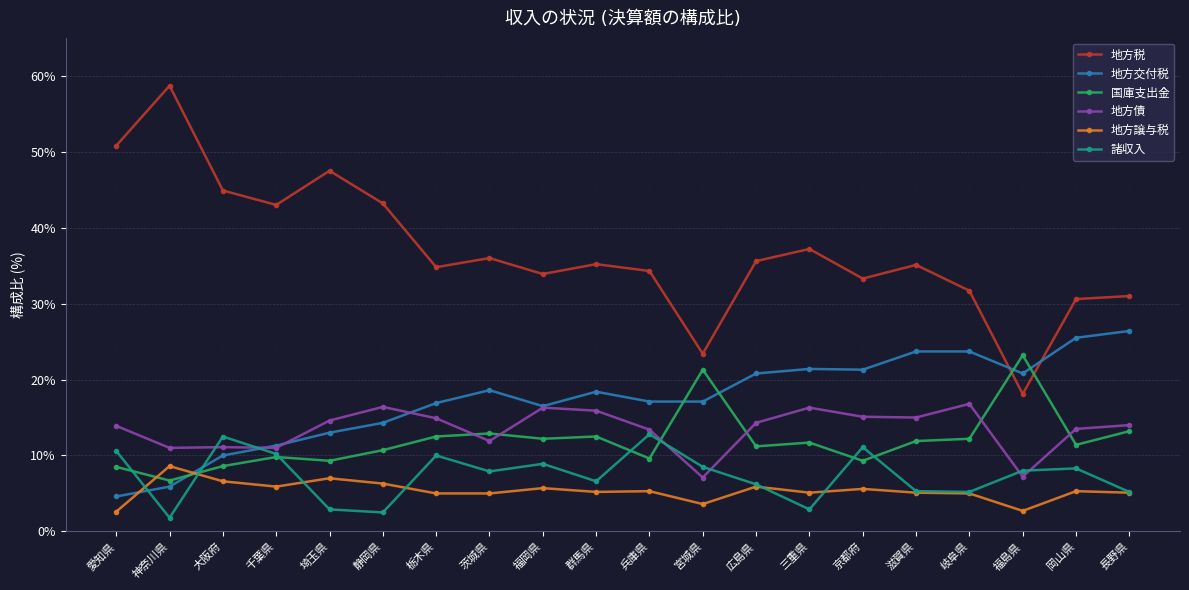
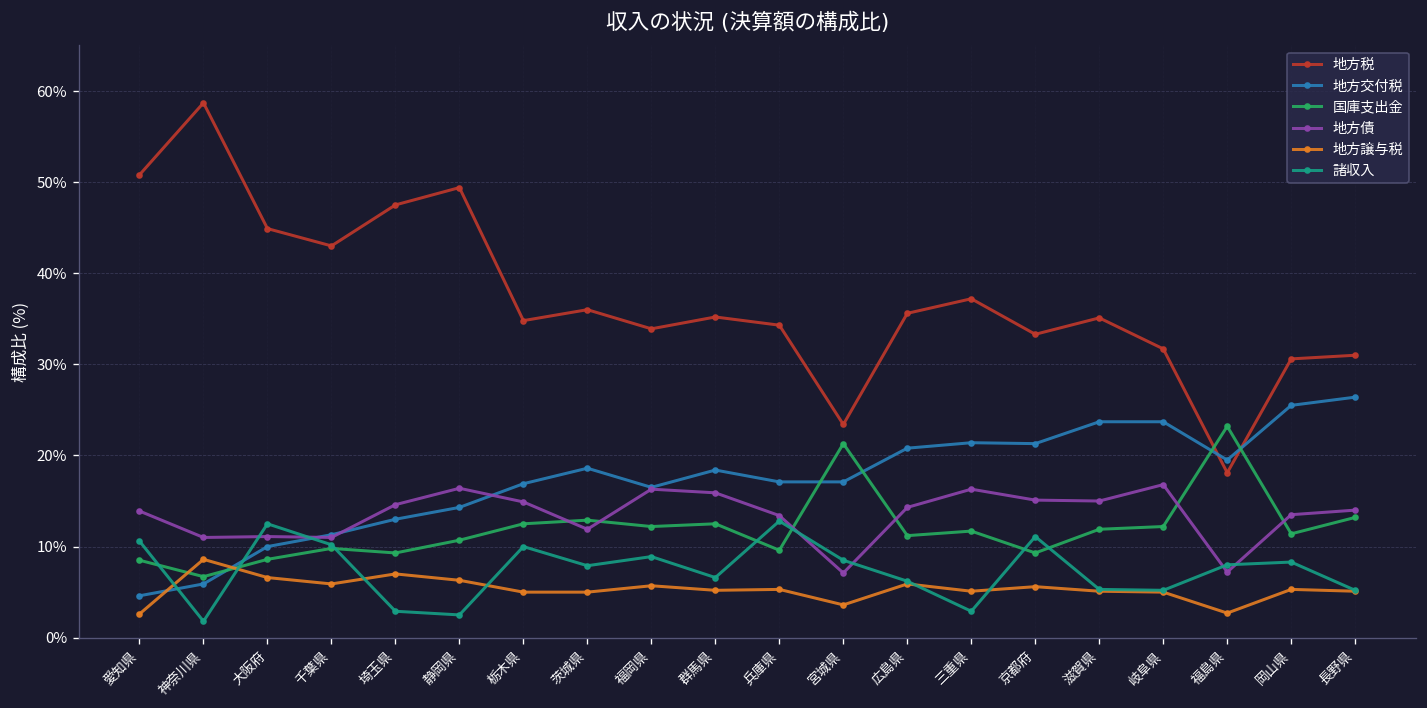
地方税, 静岡県: 43% -> 49%
地方交付税, 福島県: 21% -> 20%
